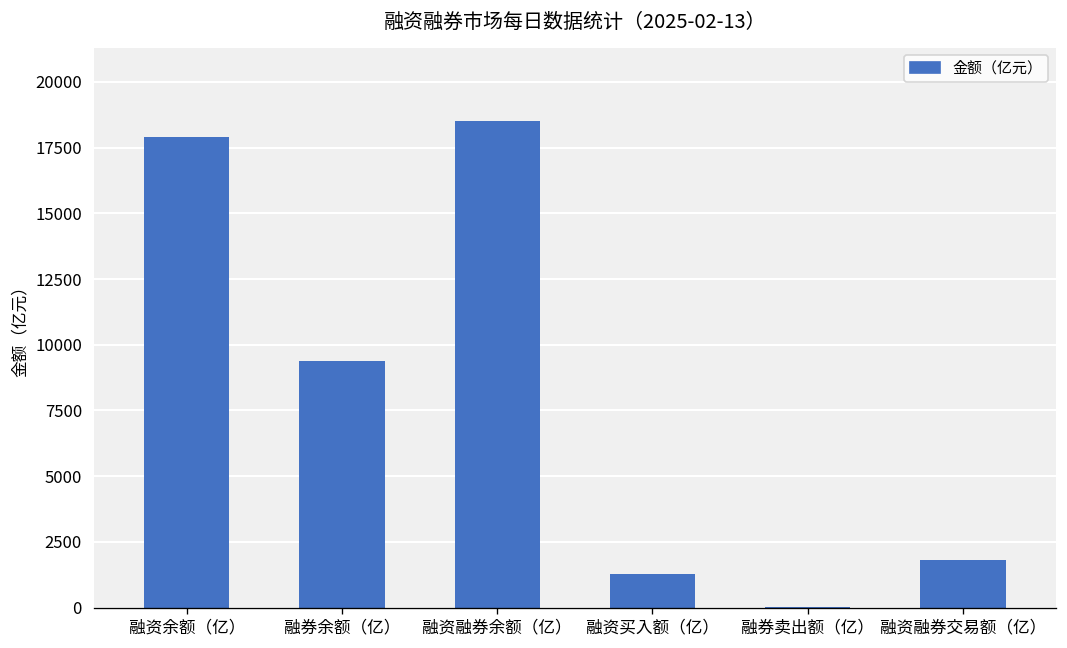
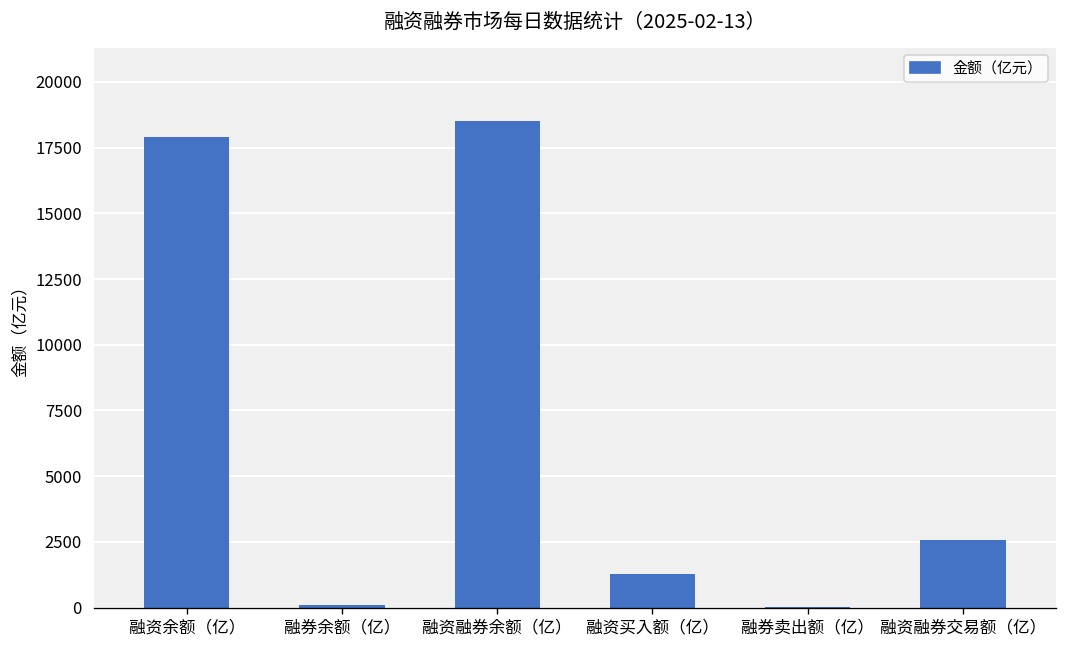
融券余额（亿）: 9400 -> 100
融资融券交易额（亿）: 1800 -> 2600
